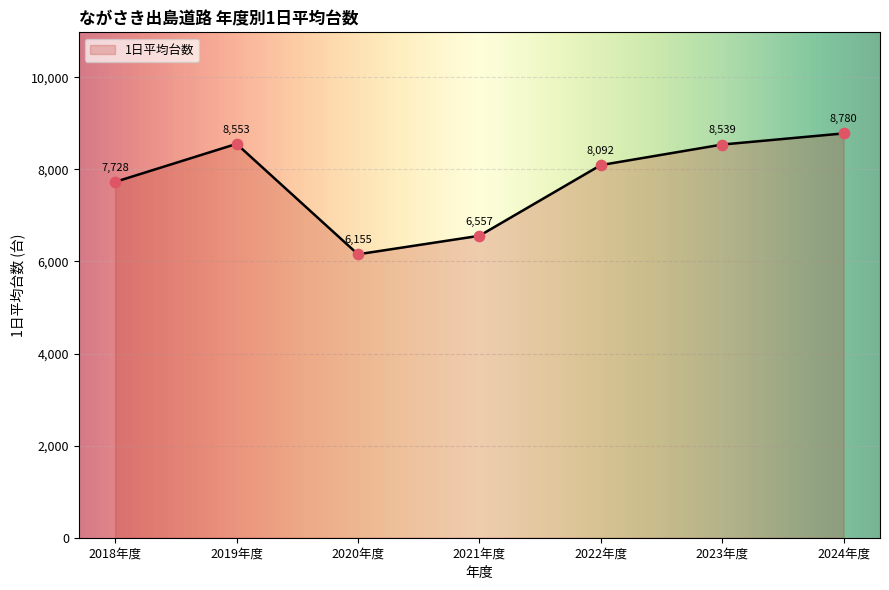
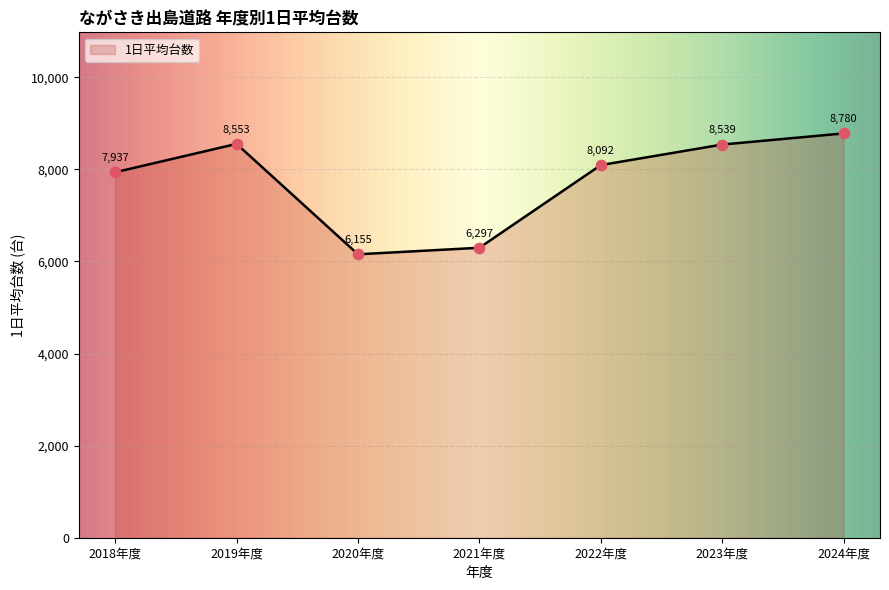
2018年度: 7,728 -> 7,937
2021年度: 6,557 -> 6,297
